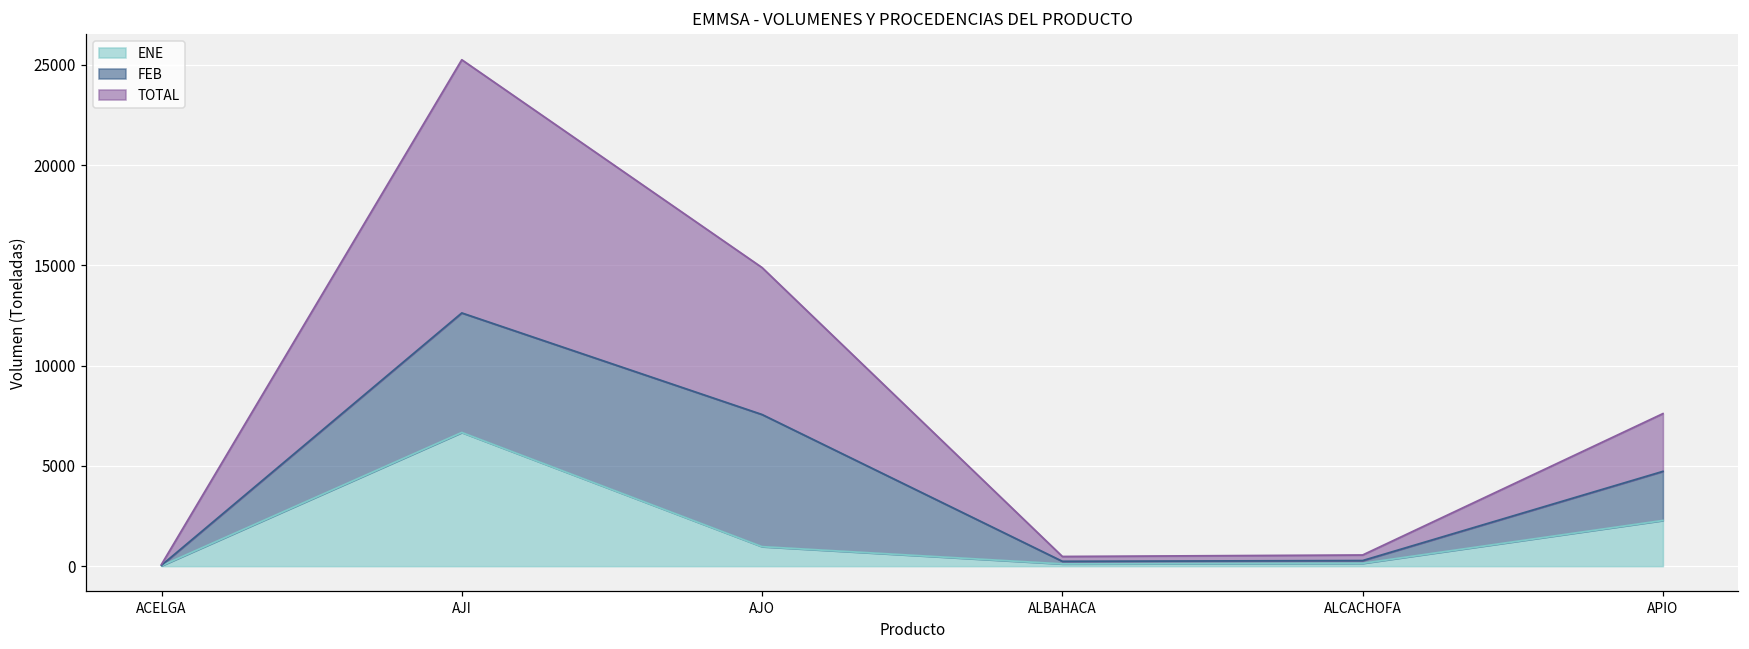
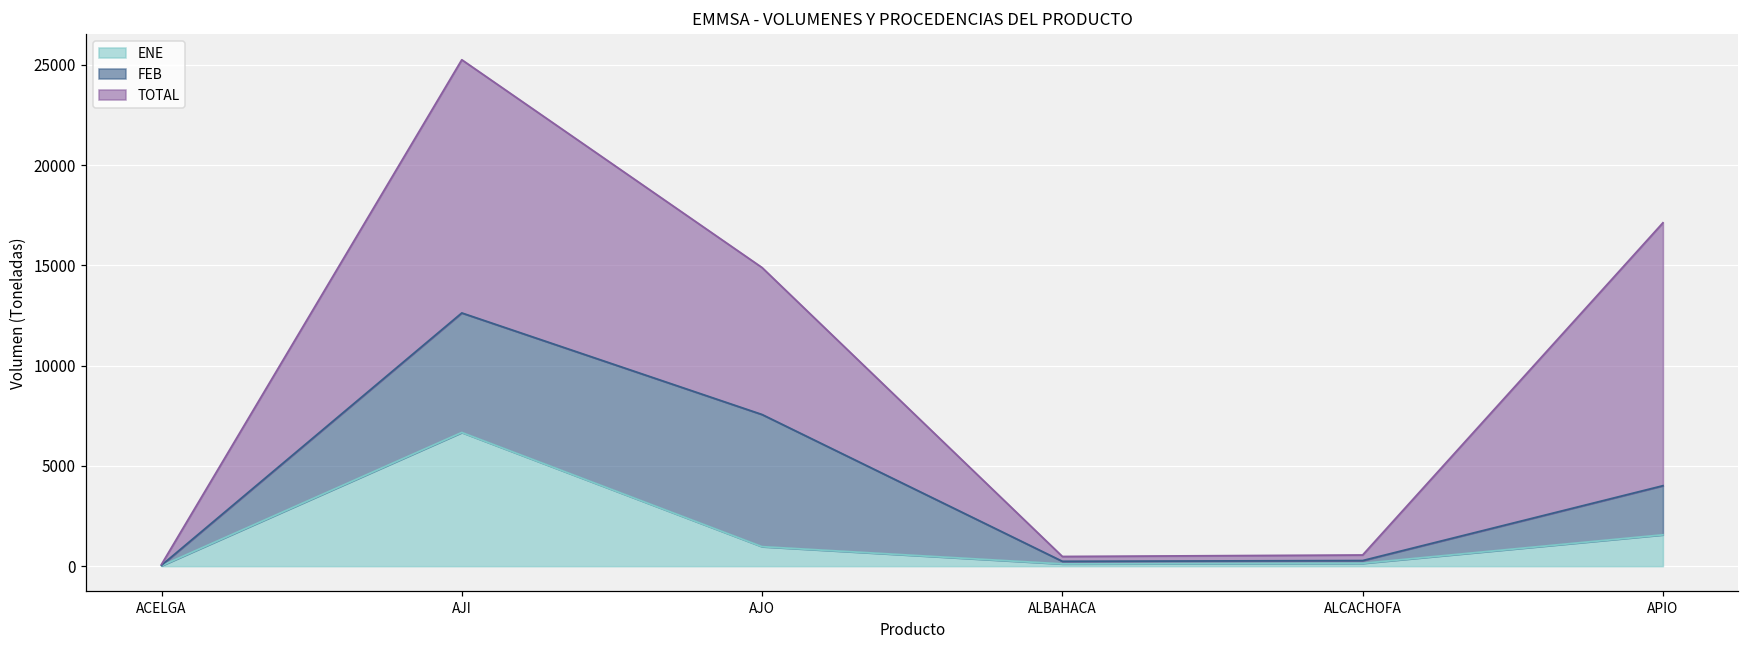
ENE, APIO: 2300 -> 1600
TOTAL, APIO: 2900 -> 13100
